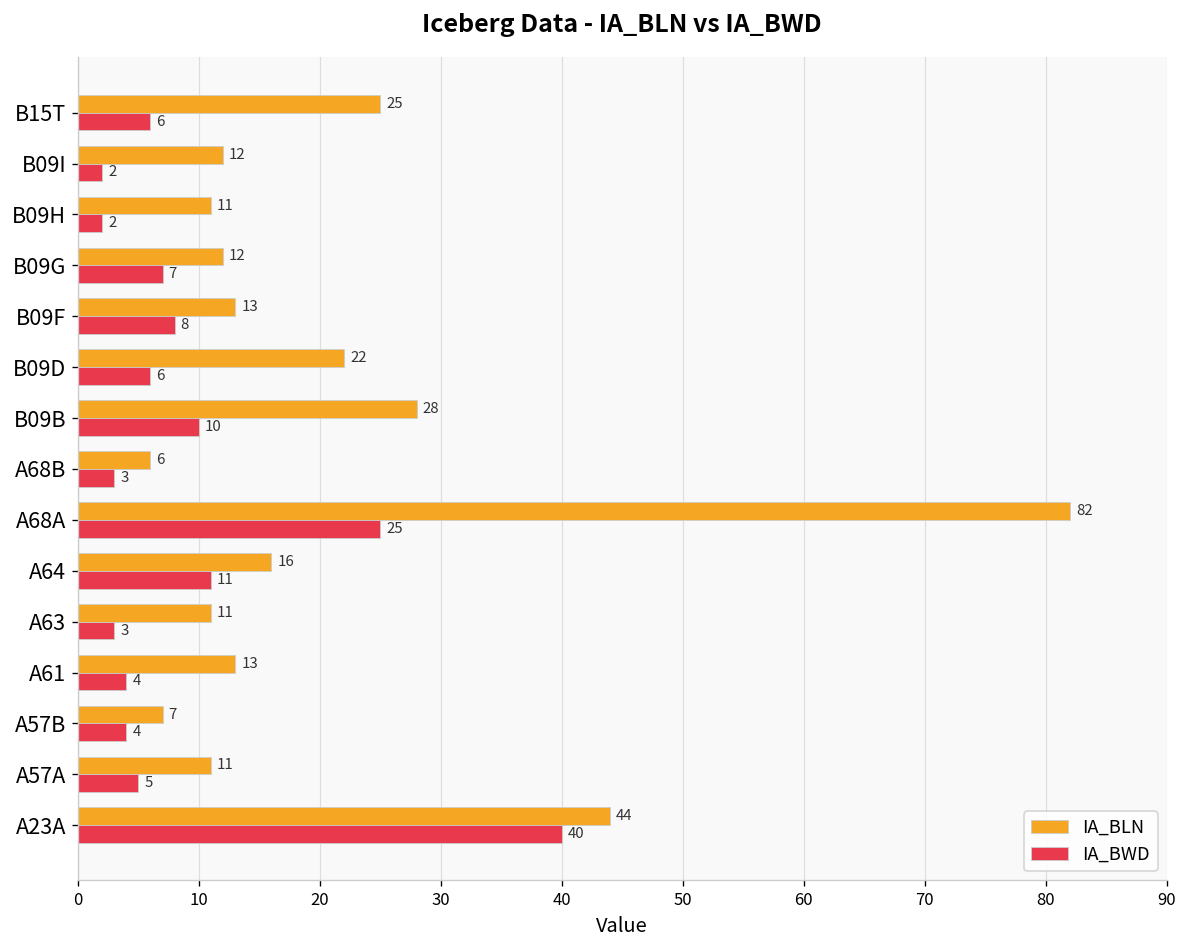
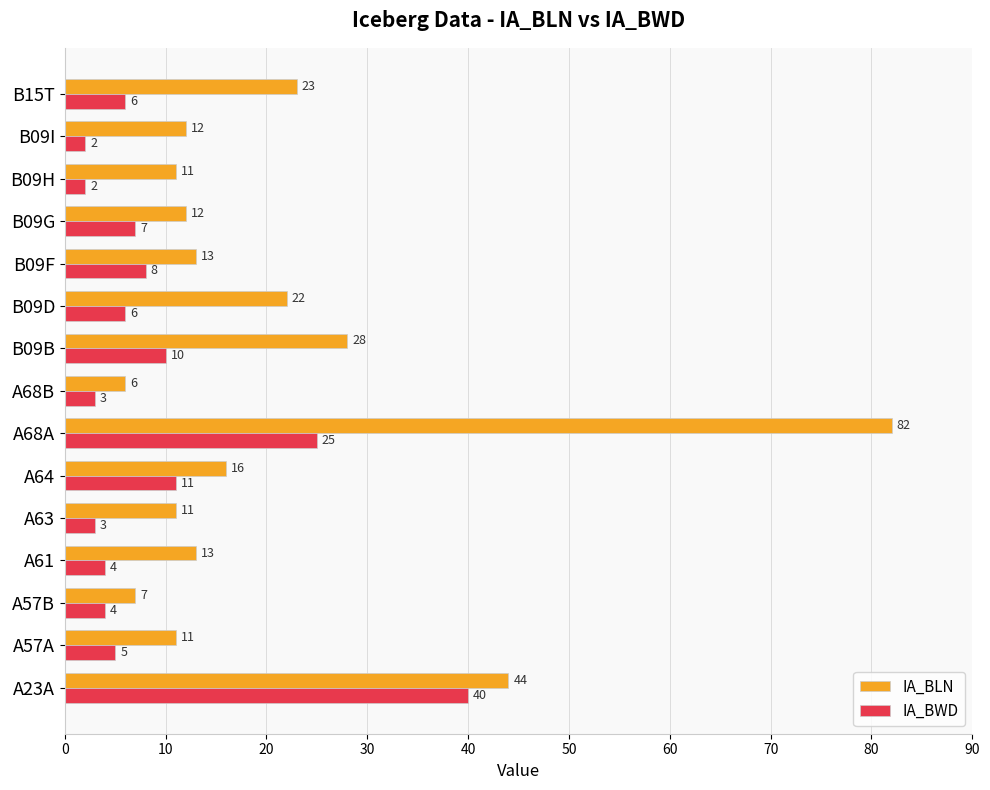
IA_BLN, B15T: 25 -> 23
